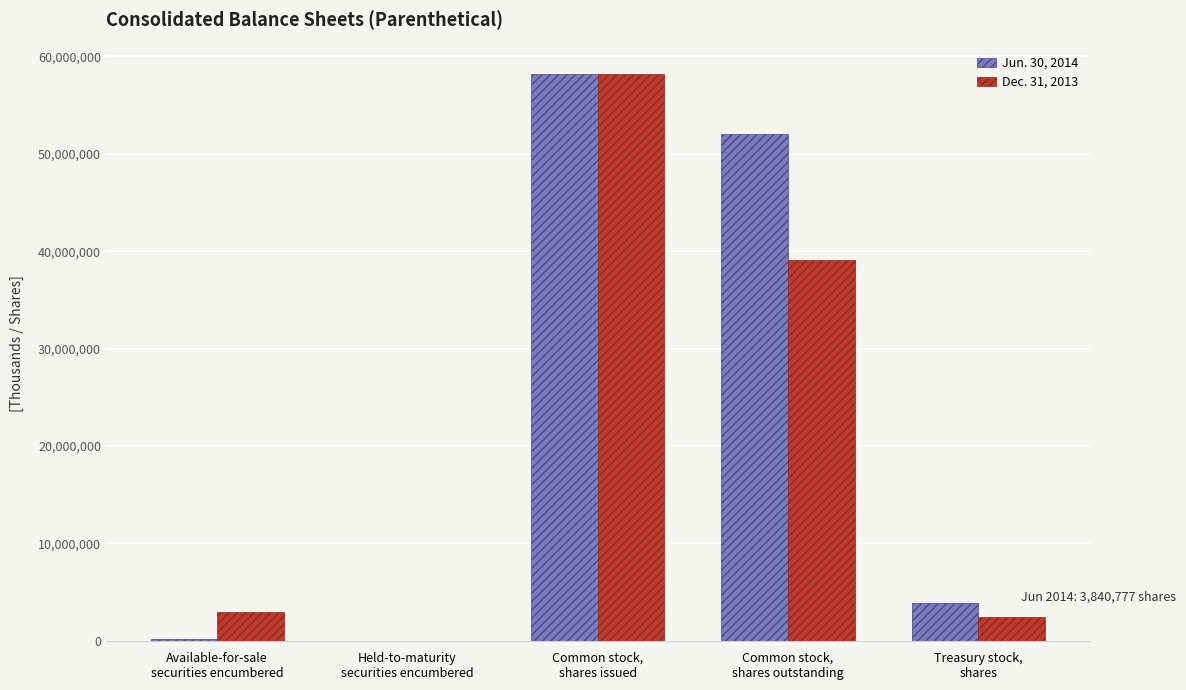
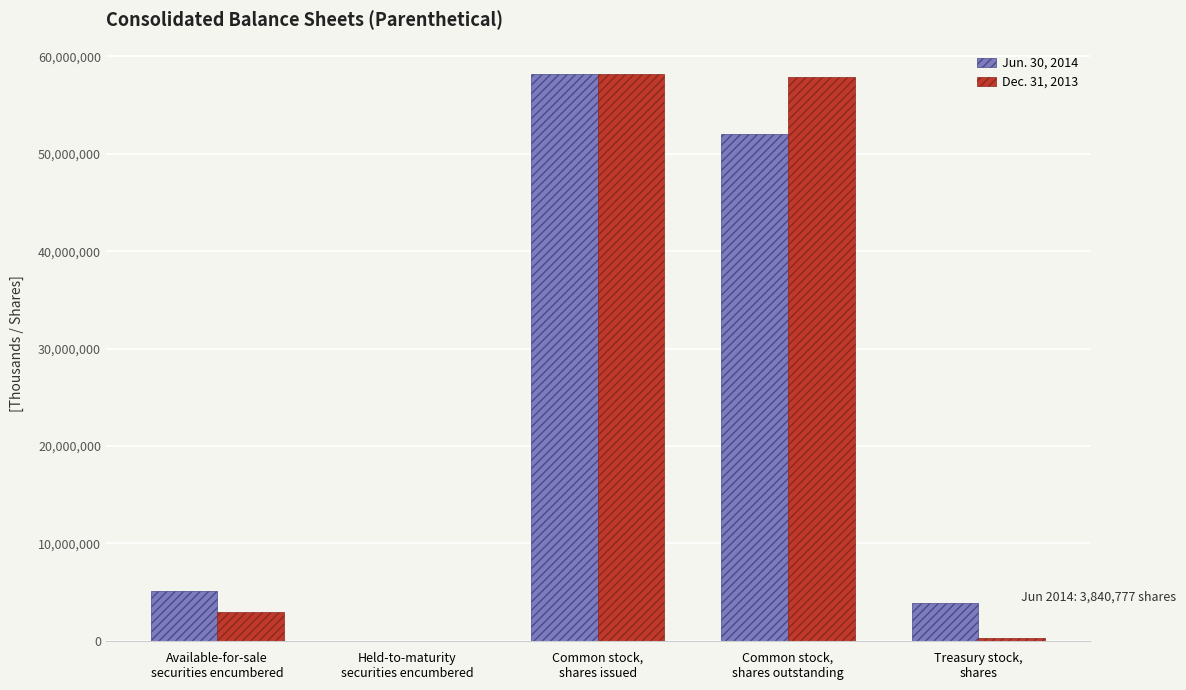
Jun. 30, 2014, Available-for-sale securities encumbered: 0 -> 5,000,000
Dec. 31, 2013, Common stock, shares outstanding: 39,000,000 -> 58,000,000
Dec. 31, 2013, Treasury stock, shares: 2,000,000 -> 0
